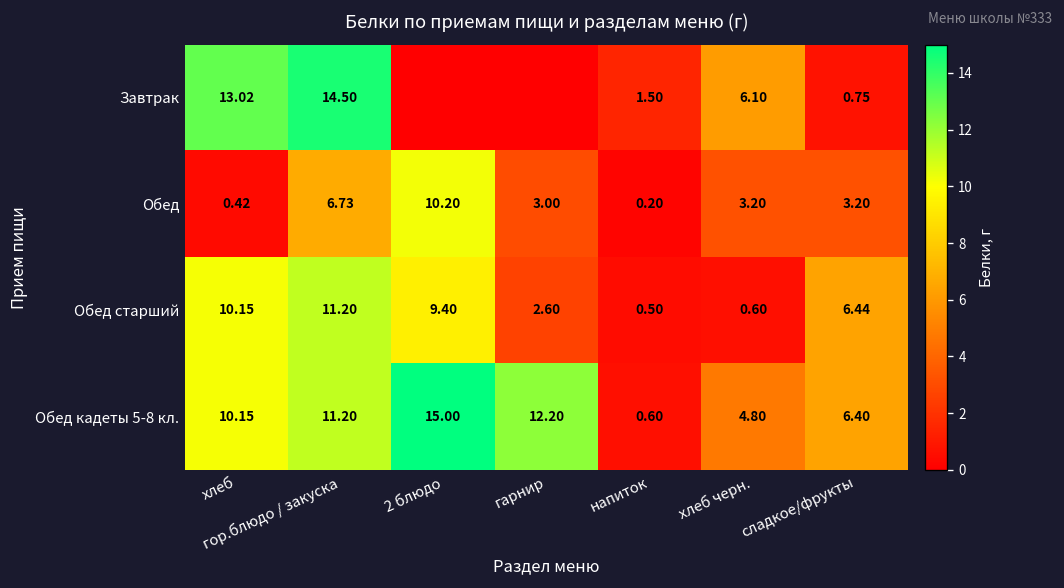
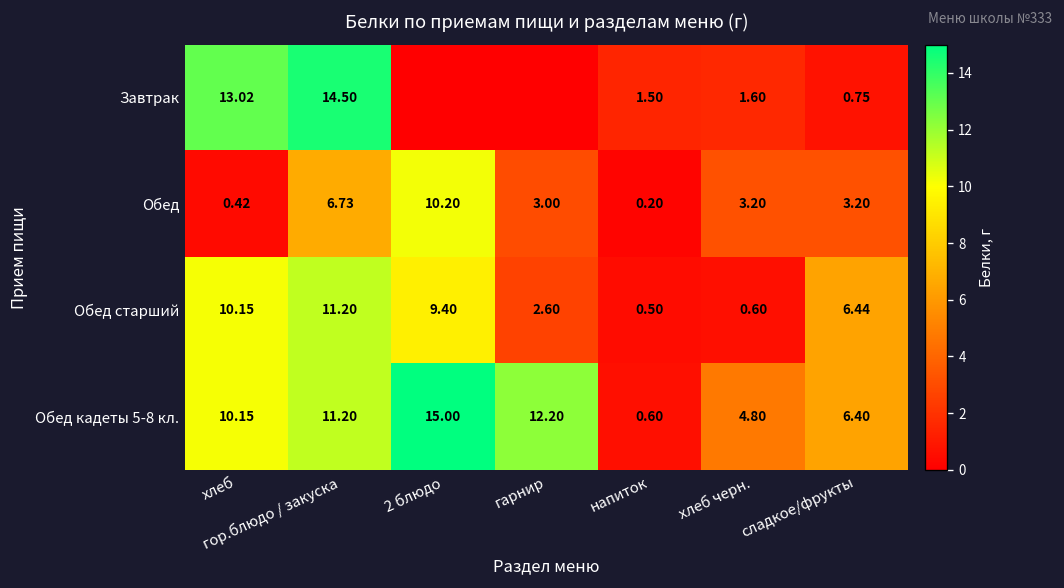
Завтрак, хлеб черн.: 6.10 -> 1.60
